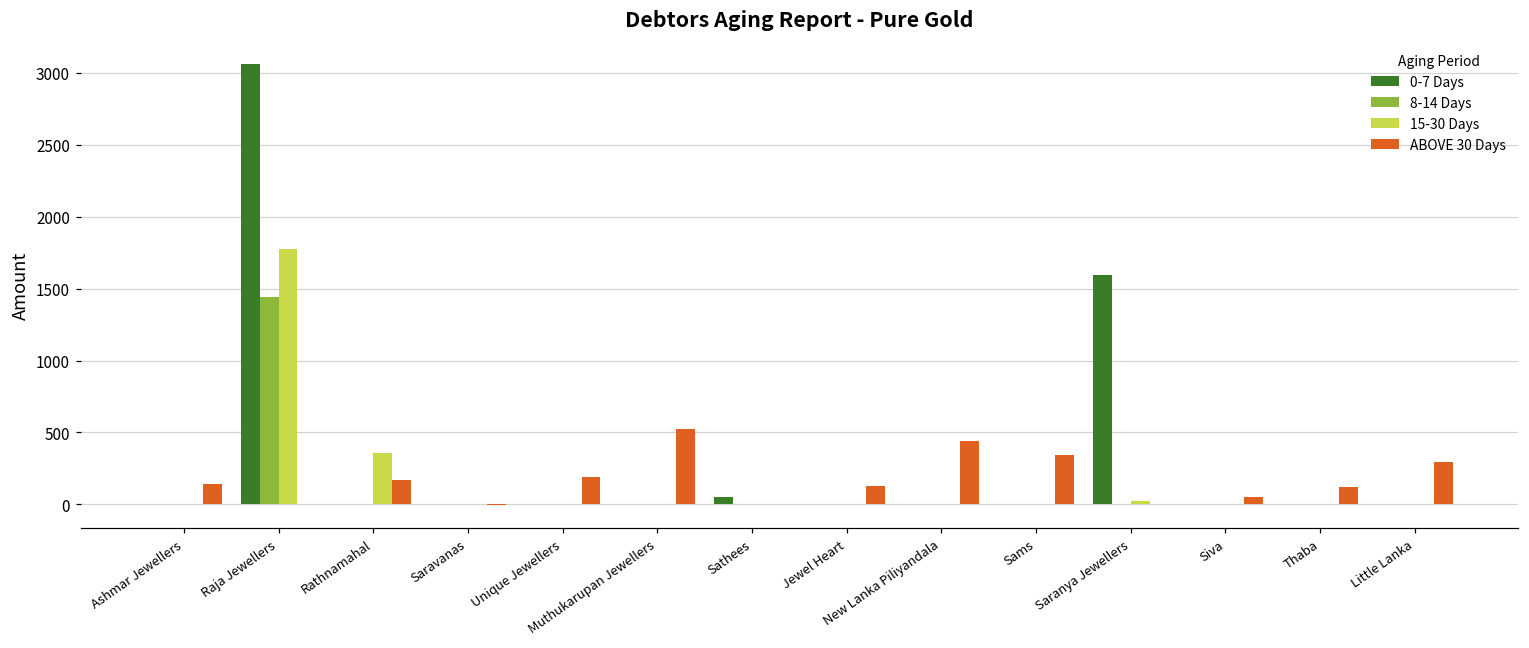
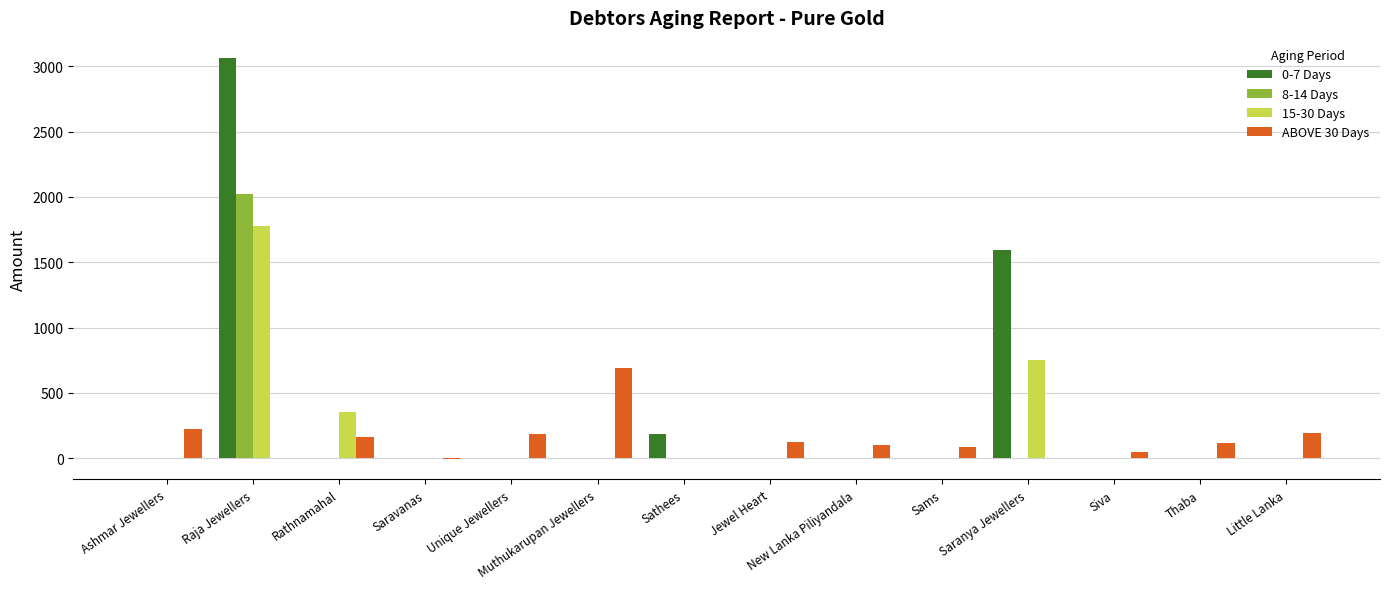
ABOVE 30 Days, Ashmar Jewellers: 140 -> 230
8-14 Days, Raja Jewellers: 1440 -> 2020
ABOVE 30 Days, Muthukarupan Jewellers: 520 -> 690
0-7 Days, Sathees: 50 -> 180
ABOVE 30 Days, New Lanka Piliyandala: 440 -> 100
ABOVE 30 Days, Sams: 350 -> 90
15-30 Days, Saranya Jewellers: 20 -> 750
ABOVE 30 Days, Little Lanka: 300 -> 190
